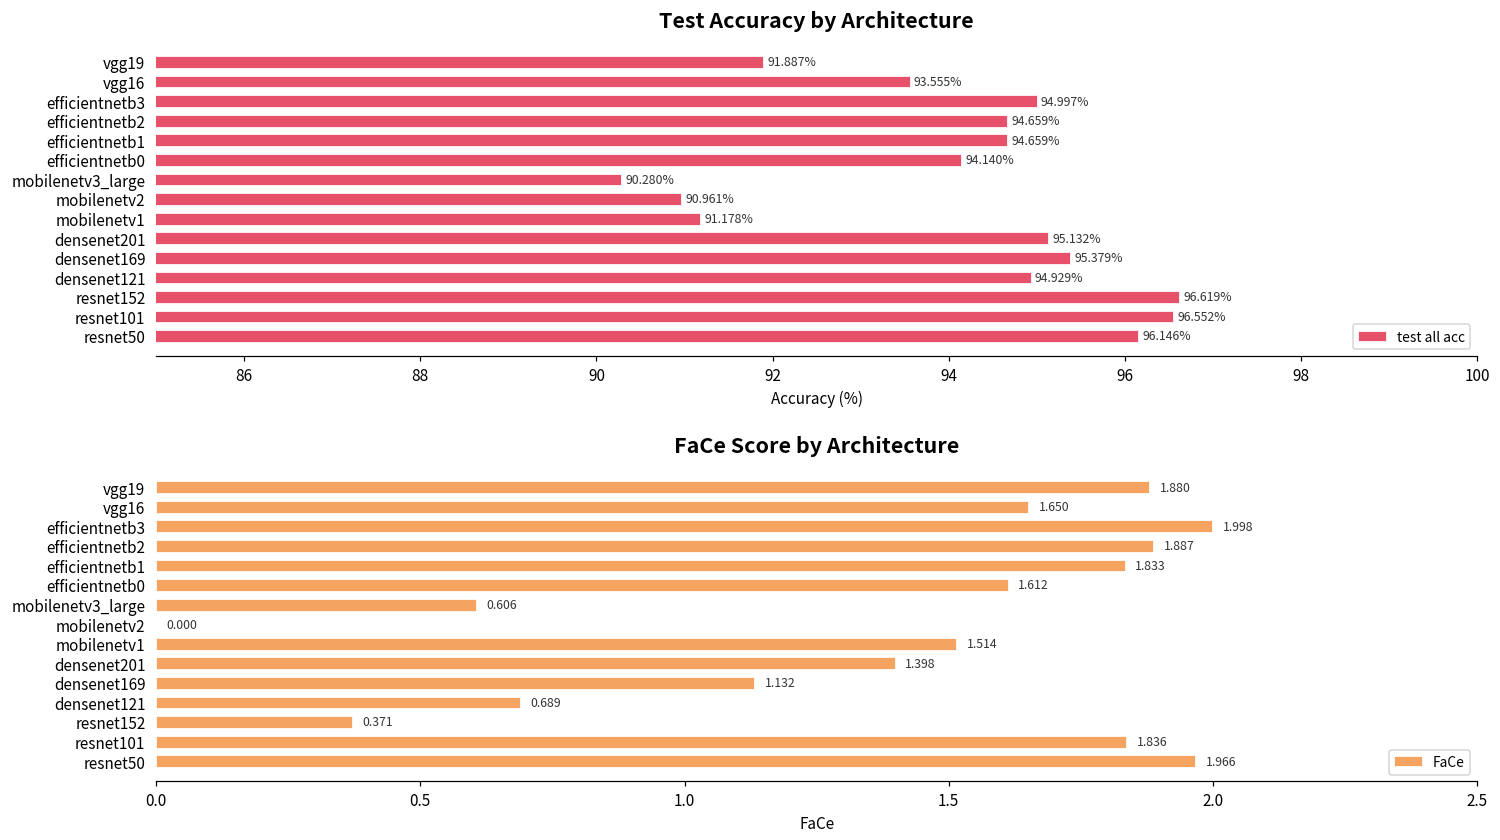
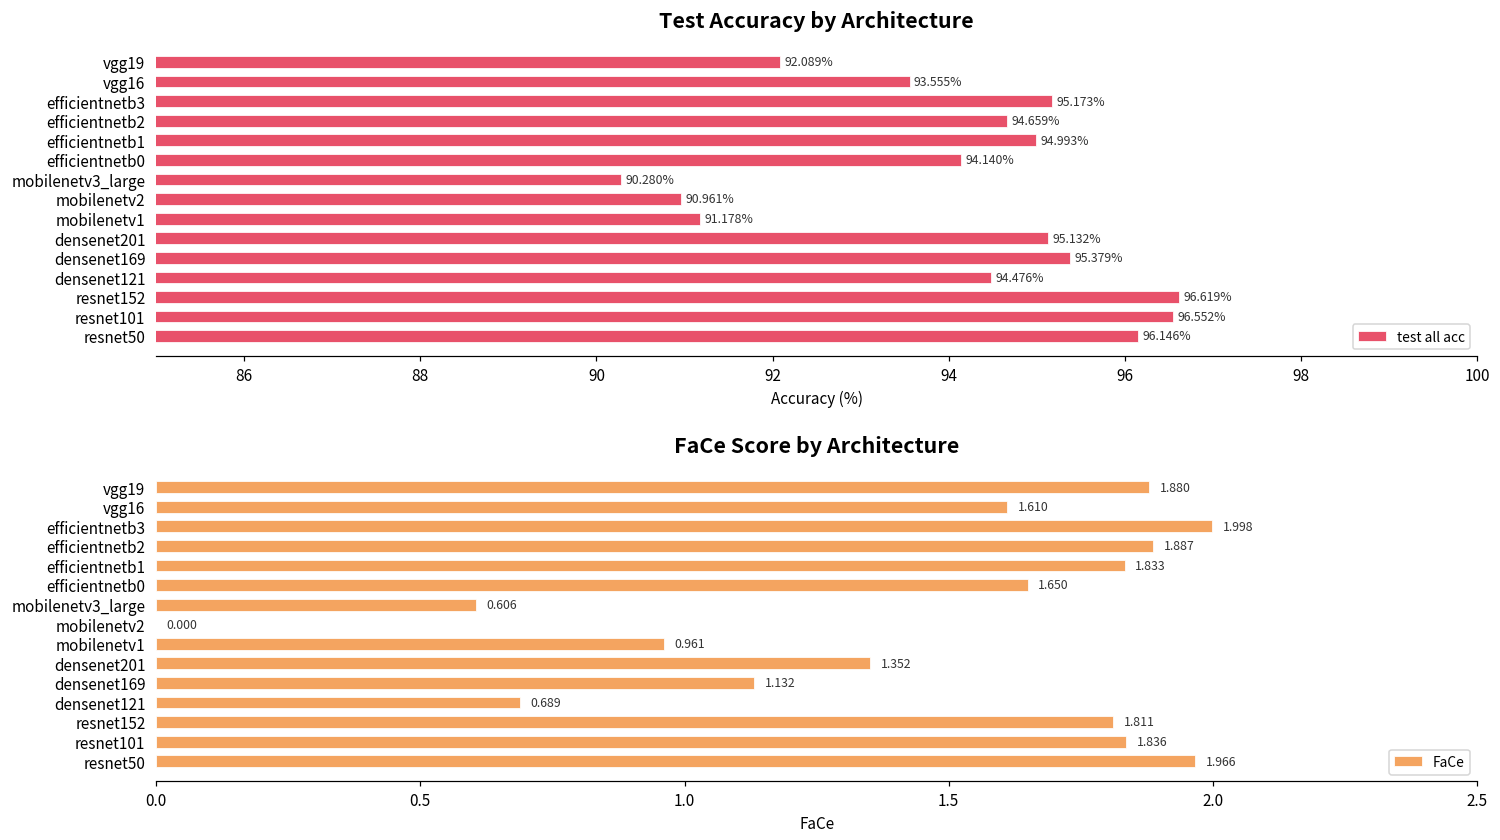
Test Accuracy by Architecture, vgg19: 91.887% -> 92.089%
Test Accuracy by Architecture, efficientnetb3: 94.997% -> 95.173%
Test Accuracy by Architecture, efficientnetb1: 94.659% -> 94.993%
Test Accuracy by Architecture, densenet121: 94.929% -> 94.476%
FaCe Score by Architecture, vgg16: 1.650 -> 1.610
FaCe Score by Architecture, efficientnetb0: 1.612 -> 1.650
FaCe Score by Architecture, mobilenetv1: 1.514 -> 0.961
FaCe Score by Architecture, densenet201: 1.398 -> 1.352
FaCe Score by Architecture, resnet152: 0.371 -> 1.811
